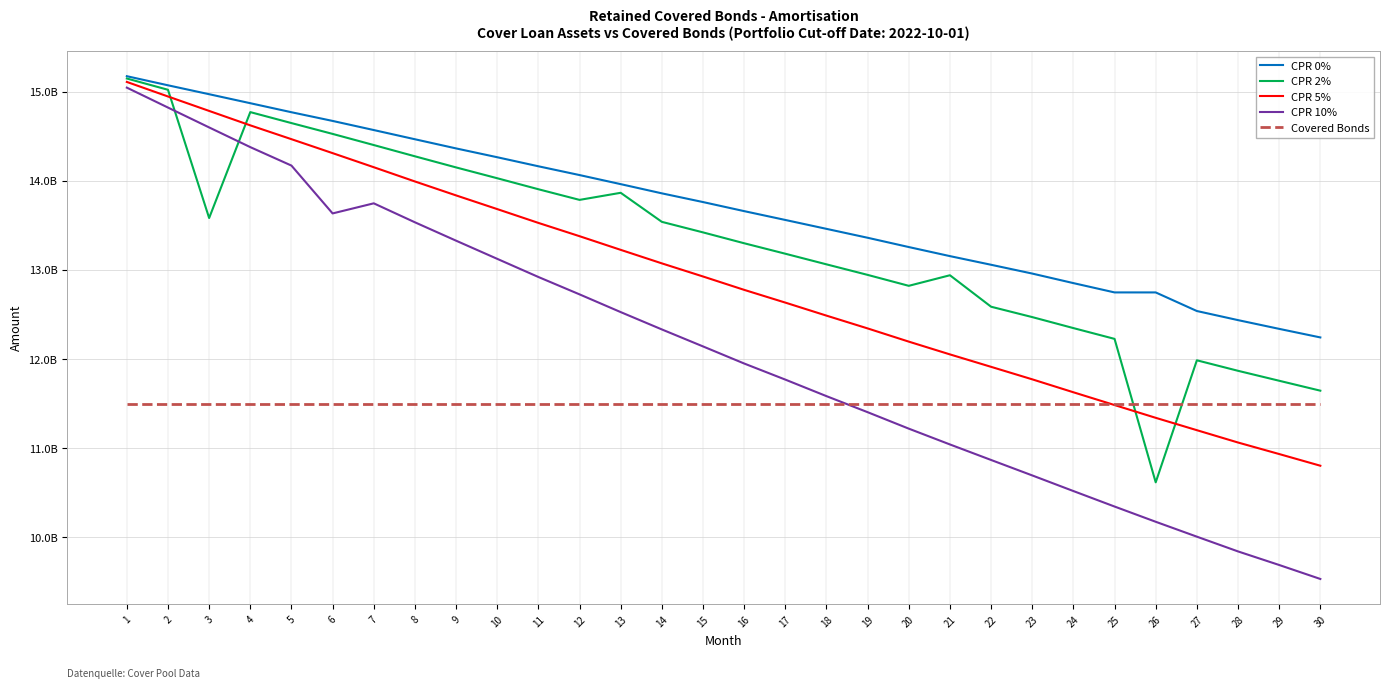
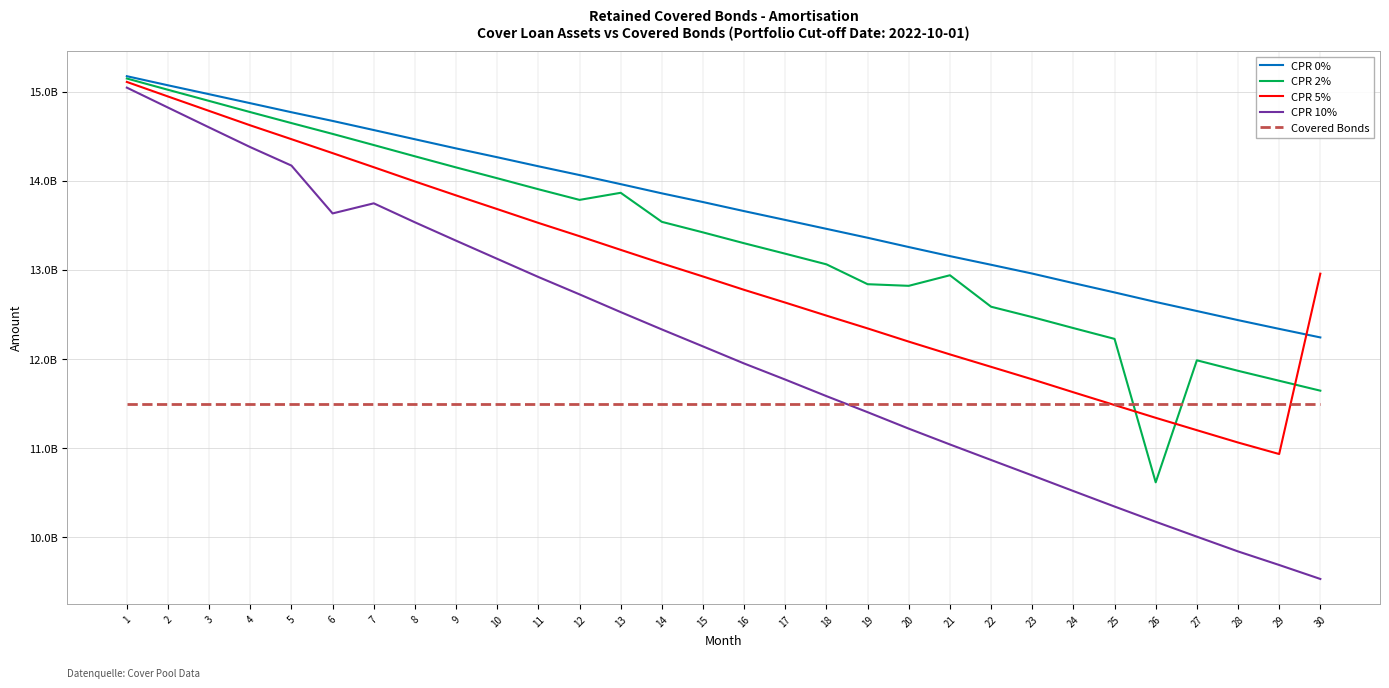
CPR 2%, 3: 13600000000 -> 14900000000
CPR 2%, 19: 12900000000 -> 12800000000
CPR 0%, 26: 12700000000 -> 12600000000
CPR 5%, 30: 10800000000 -> 13000000000
